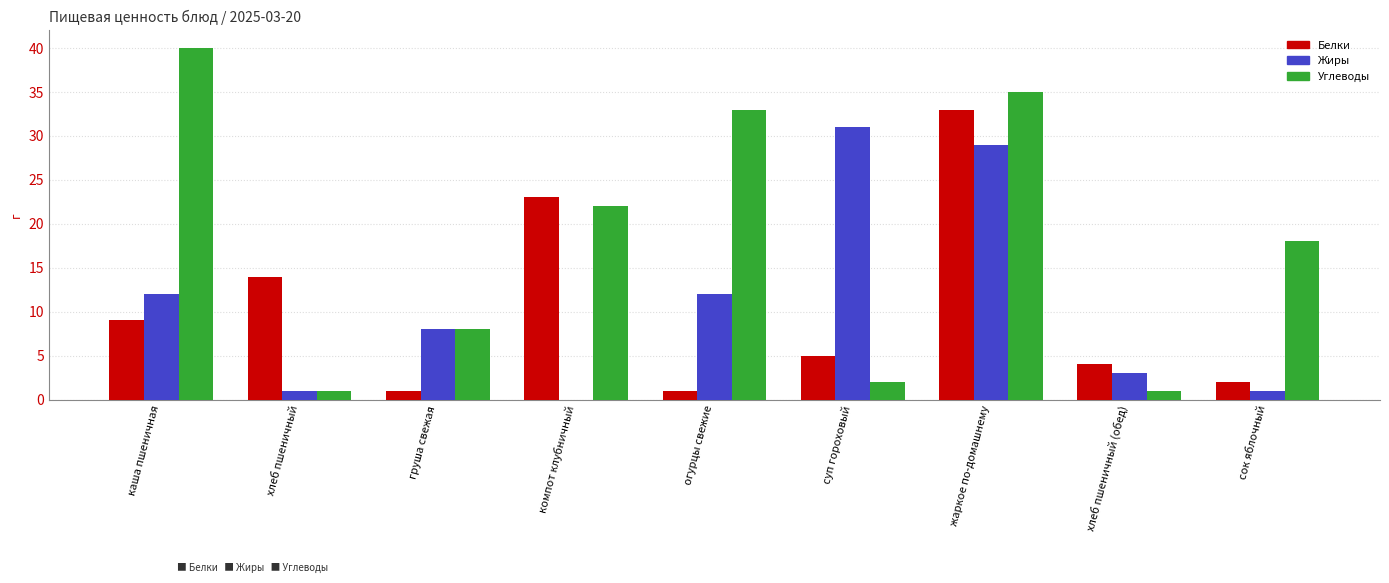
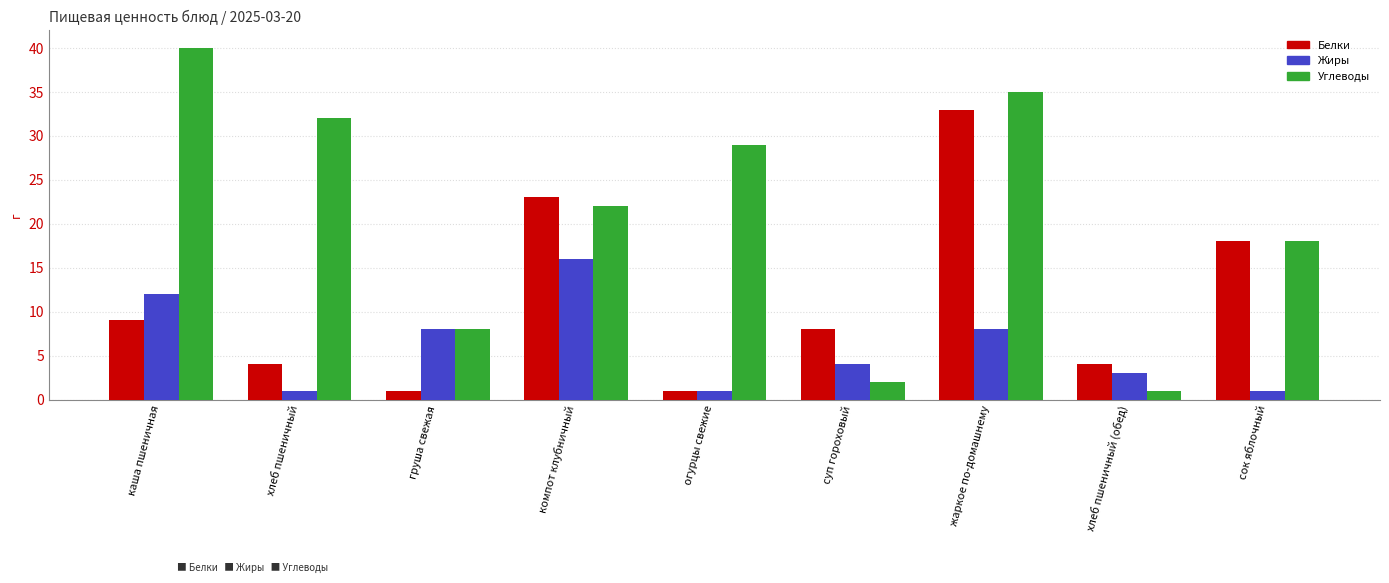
Белки, хлеб пшеничный: 14 -> 4
Углеводы, хлеб пшеничный: 1 -> 32
Жиры, компот клубничный: 0 -> 16
Жиры, огурцы свежие: 12 -> 1
Углеводы, огурцы свежие: 33 -> 29
Белки, суп гороховый: 5 -> 8
Жиры, суп гороховый: 31 -> 4
Жиры, жаркое по-домашнему: 29 -> 8
Белки, сок яблочный: 2 -> 18
